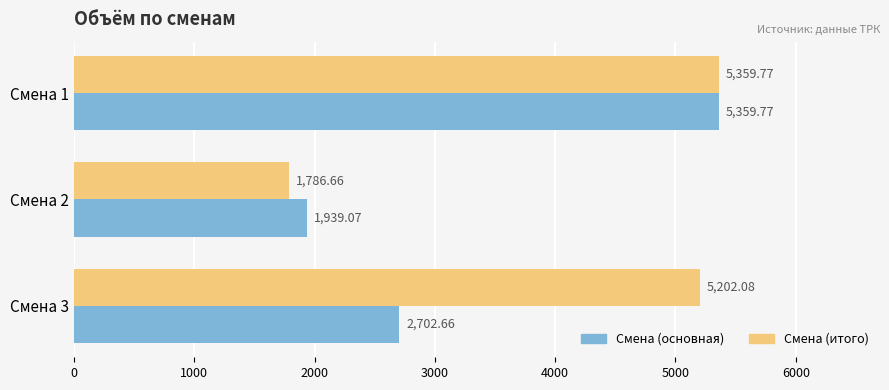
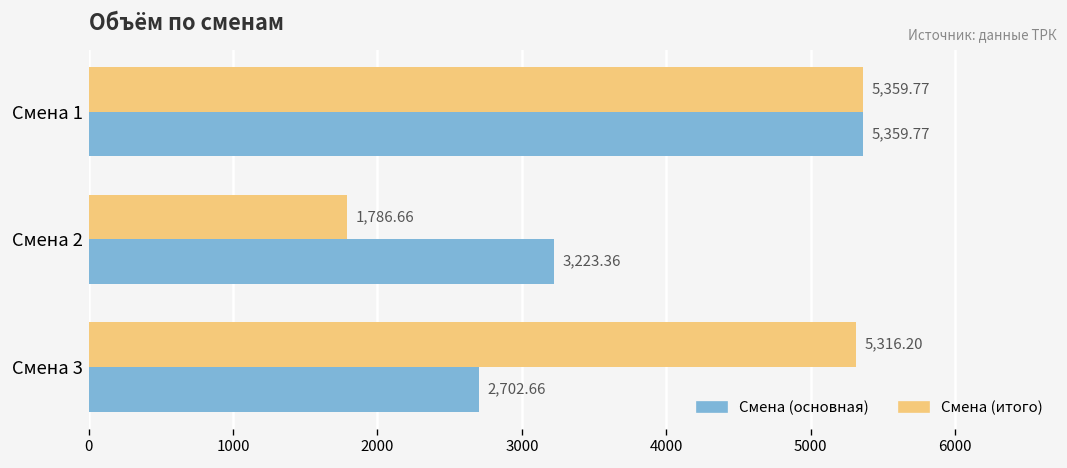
Смена (основная), Смена 2: 1,939.07 -> 3,223.36
Смена (итого), Смена 3: 5,202.08 -> 5,316.20
